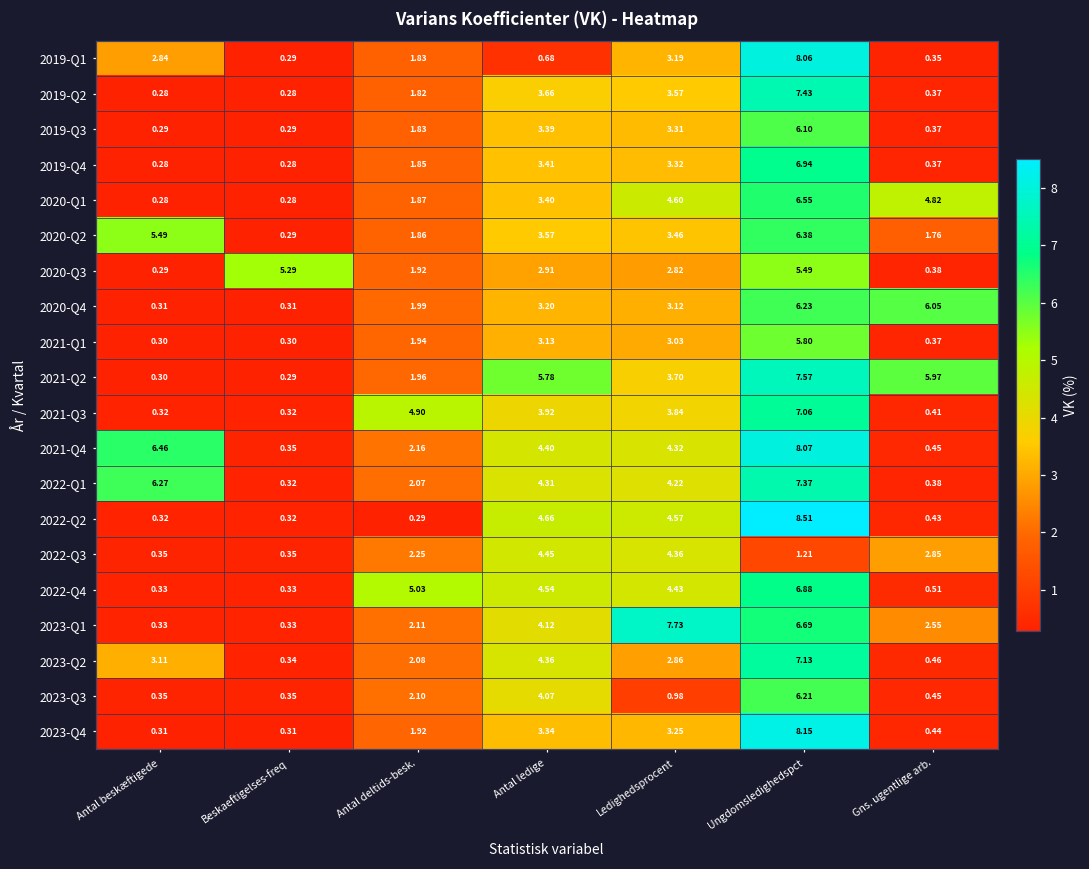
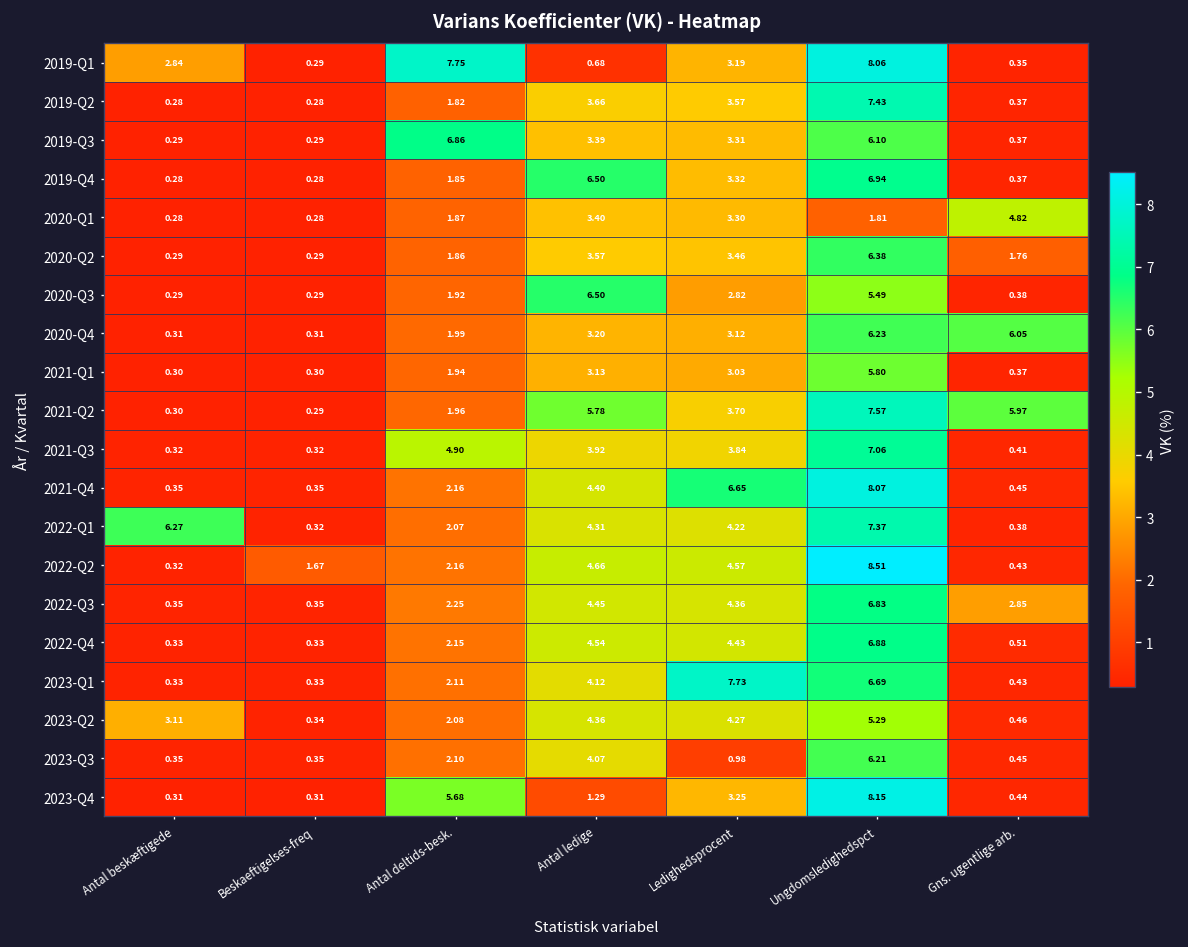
2019-Q1, Antal deltids-besk.: 1.83 -> 7.75
2019-Q3, Antal deltids-besk.: 1.83 -> 6.86
2019-Q4, Antal ledige: 3.41 -> 6.50
2020-Q1, Ledighedsprocent: 4.60 -> 3.30
2020-Q1, Ungdomsledighedspct: 6.55 -> 1.81
2020-Q2, Antal beskæftigede: 5.49 -> 0.29
2020-Q3, Beskaeftigelses-freq: 5.29 -> 0.29
2020-Q3, Antal ledige: 2.91 -> 6.50
2021-Q4, Antal beskæftigede: 6.46 -> 0.35
2021-Q4, Ledighedsprocent: 4.32 -> 6.65
2022-Q2, Beskaeftigelses-freq: 0.32 -> 1.67
2022-Q2, Antal deltids-besk.: 0.29 -> 2.16
2022-Q3, Ungdomsledighedspct: 1.21 -> 6.83
2022-Q4, Antal deltids-besk.: 5.03 -> 2.15
2023-Q1, Gns. ugentlige arb.: 2.55 -> 0.43
2023-Q2, Ledighedsprocent: 2.86 -> 4.27
2023-Q2, Ungdomsledighedspct: 7.13 -> 5.29
2023-Q4, Antal deltids-besk.: 1.92 -> 5.68
2023-Q4, Antal ledige: 3.34 -> 1.29
